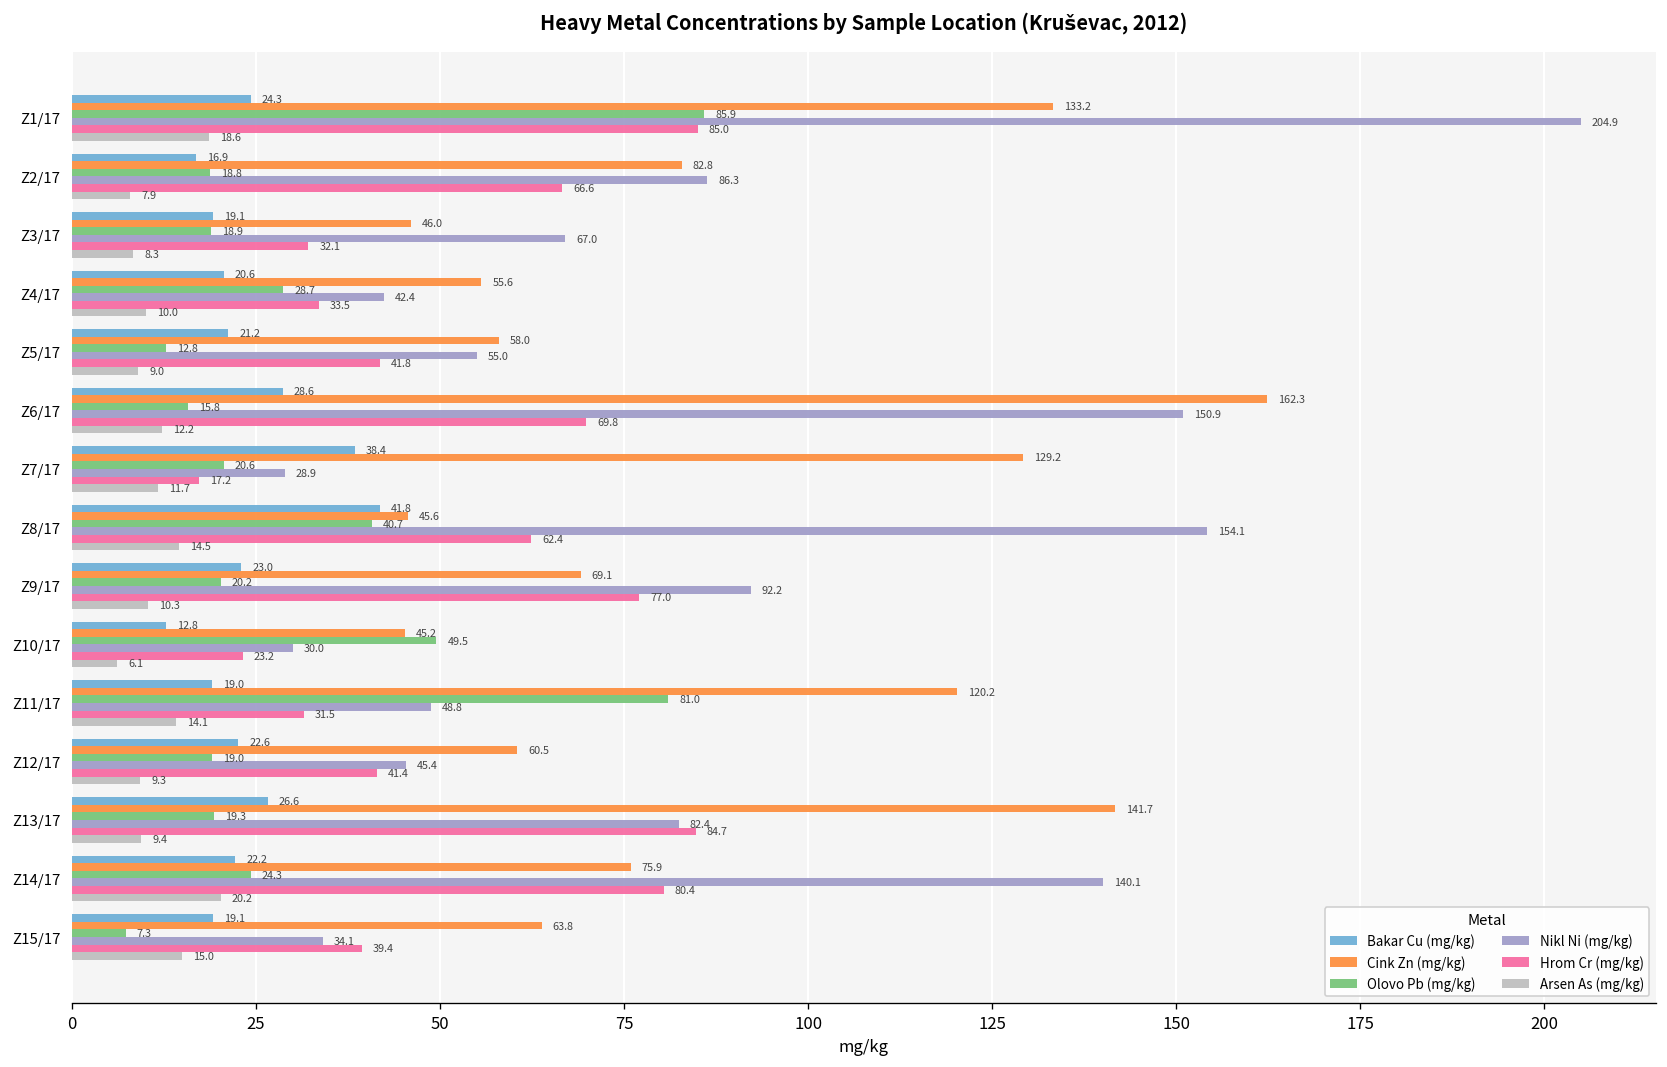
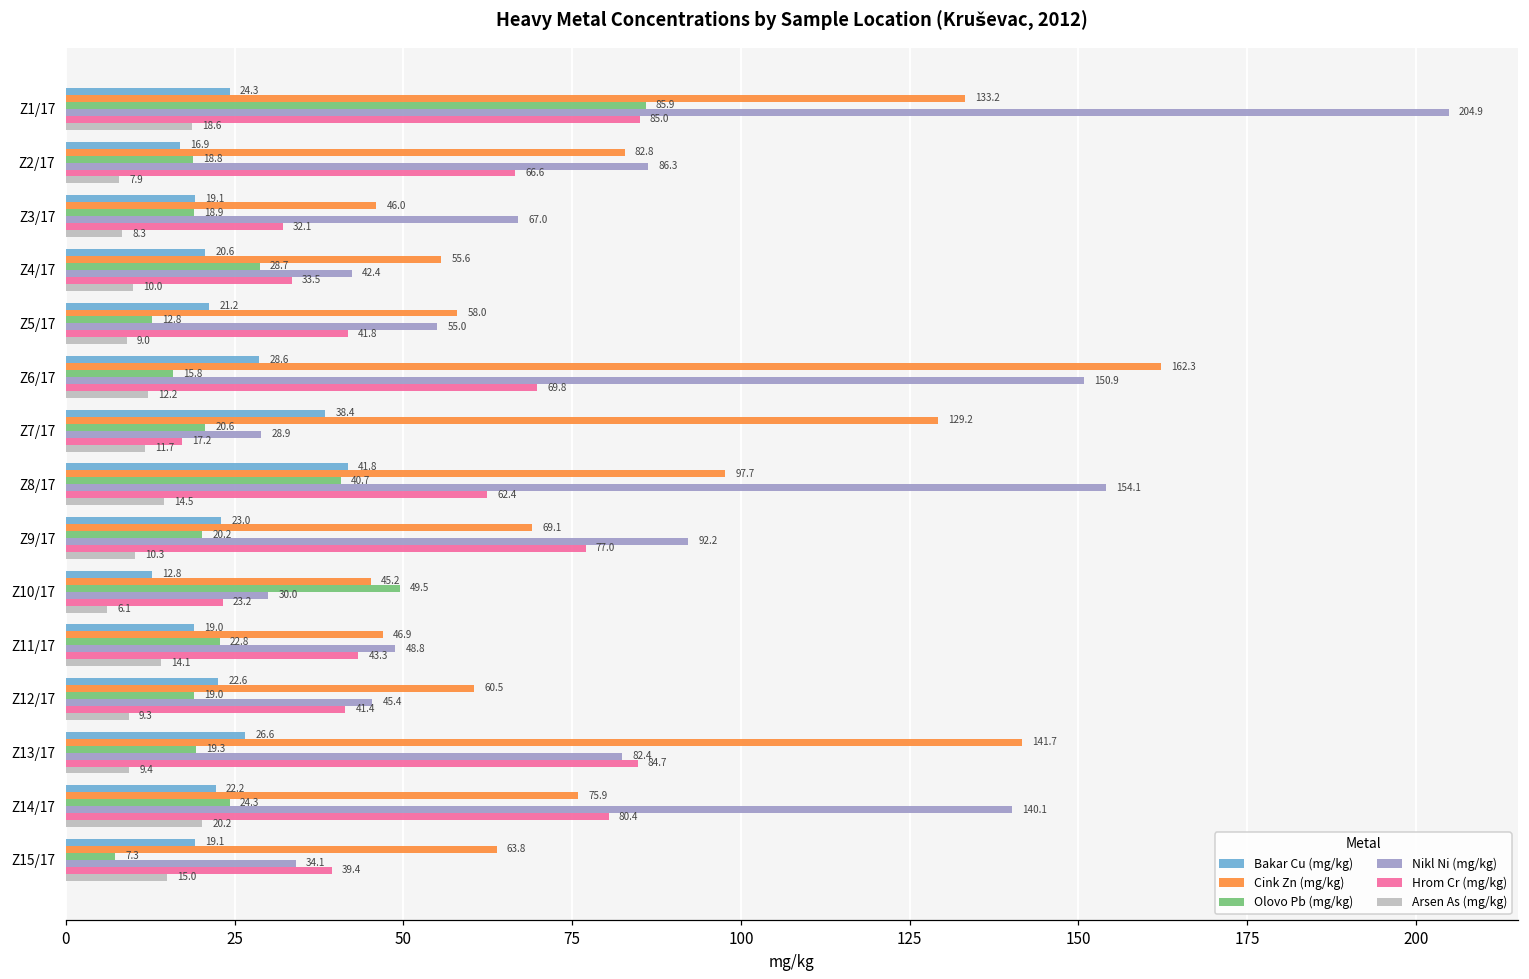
Cink Zn (mg/kg), Z8/17: 45.6 -> 97.7
Cink Zn (mg/kg), Z11/17: 120.2 -> 46.9
Olovo Pb (mg/kg), Z11/17: 81.0 -> 22.8
Hrom Cr (mg/kg), Z11/17: 31.5 -> 43.3
